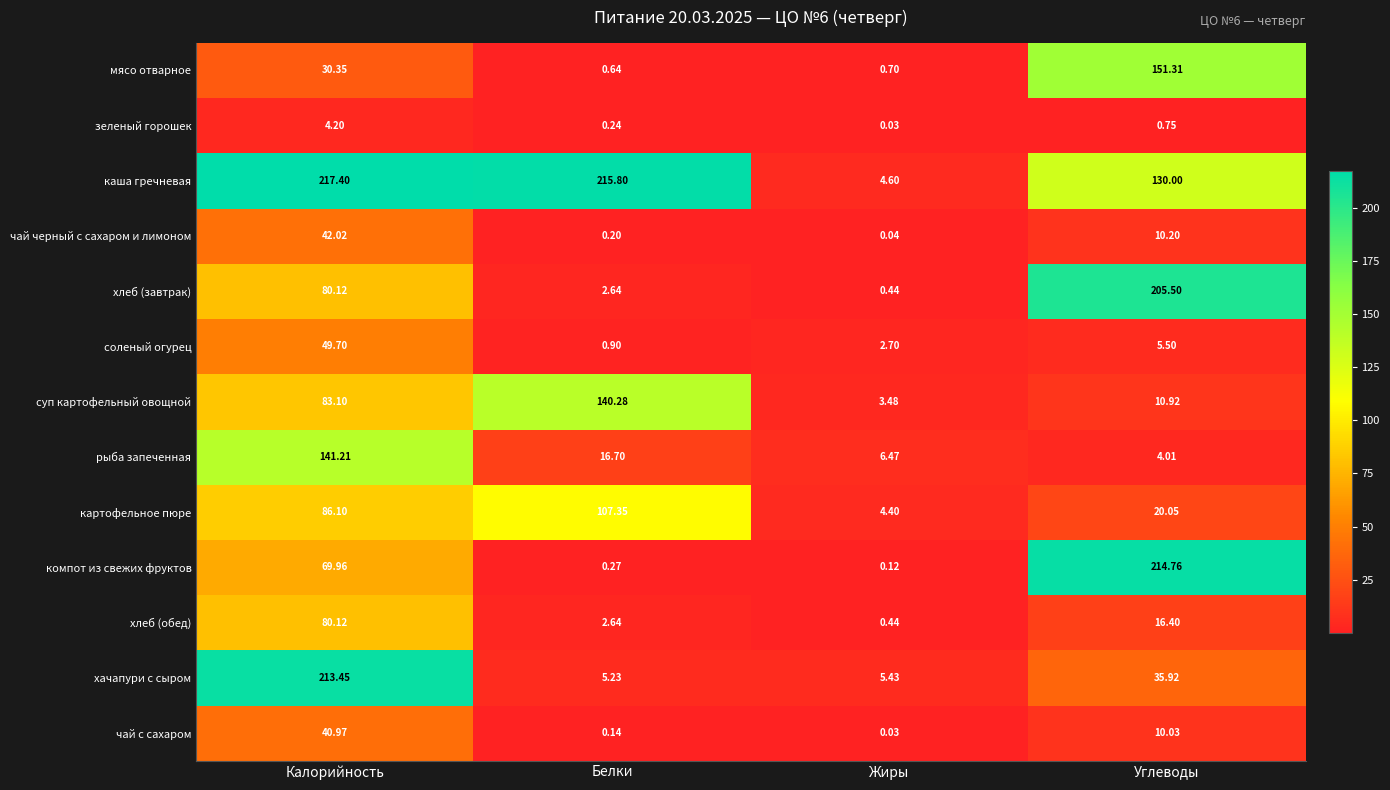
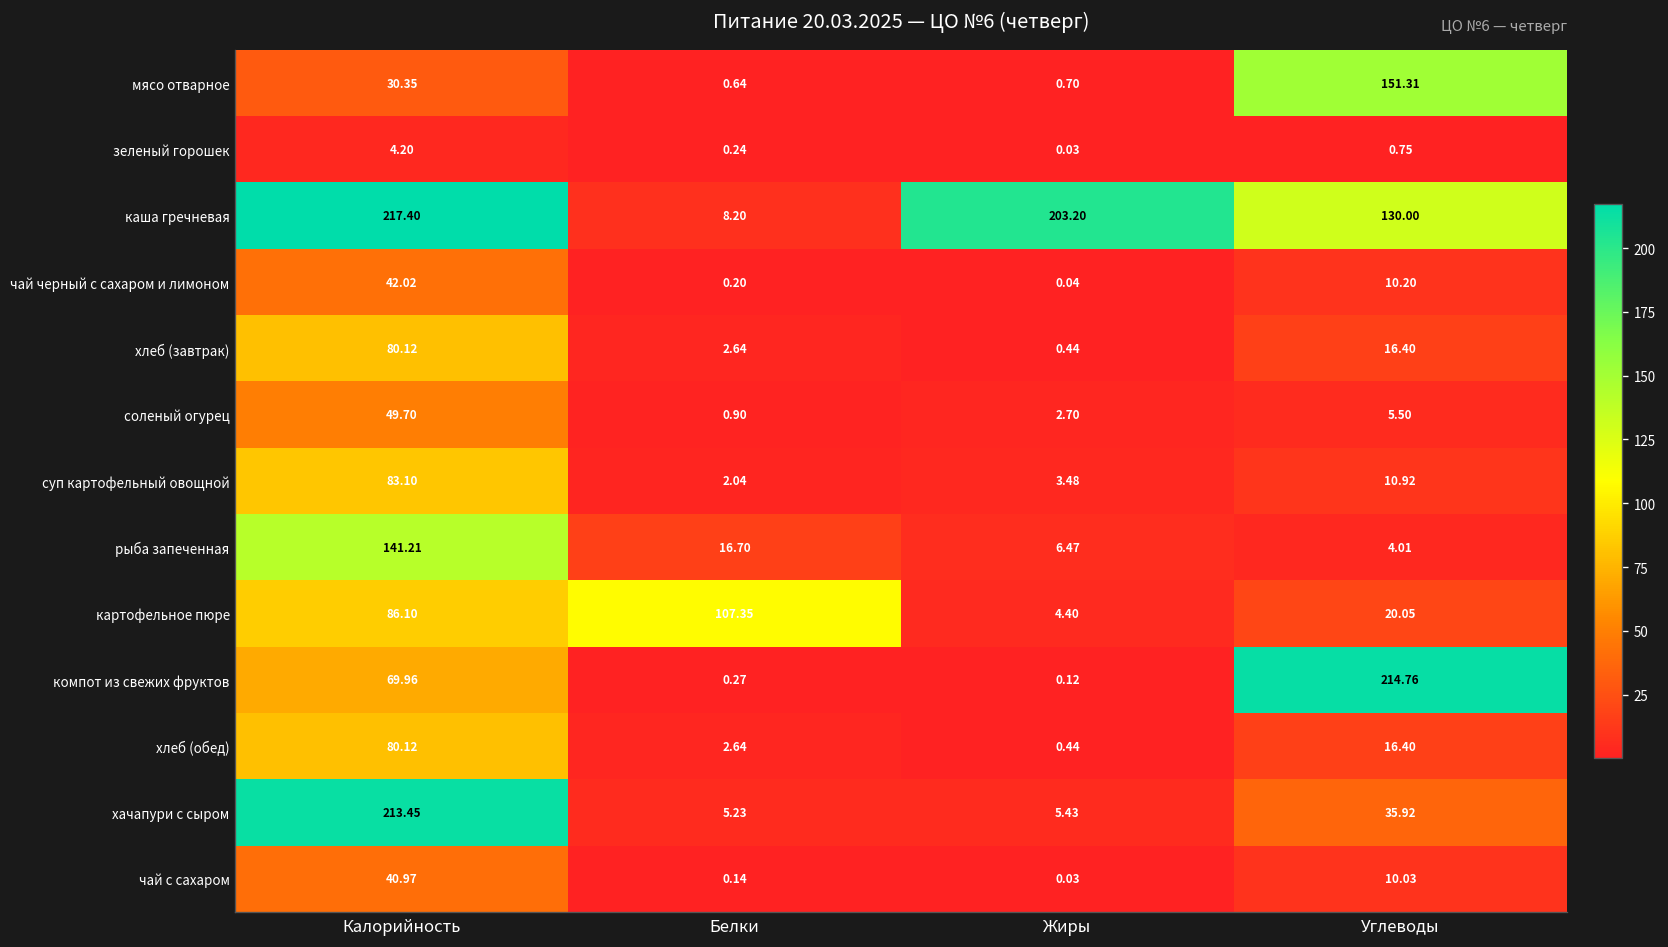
каша гречневая, Белки: 215.80 -> 8.20
каша гречневая, Жиры: 4.60 -> 203.20
хлеб (завтрак), Углеводы: 205.50 -> 16.40
суп картофельный овощной, Белки: 140.28 -> 2.04
